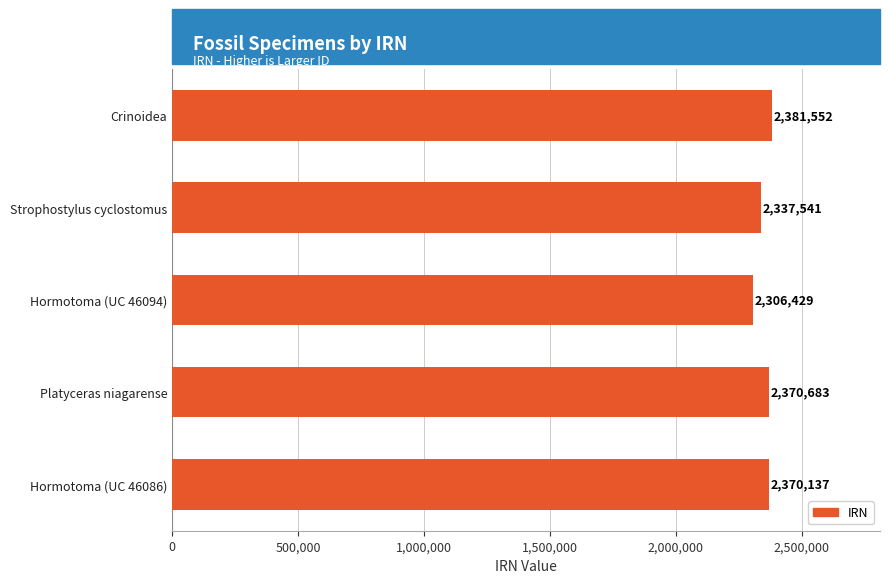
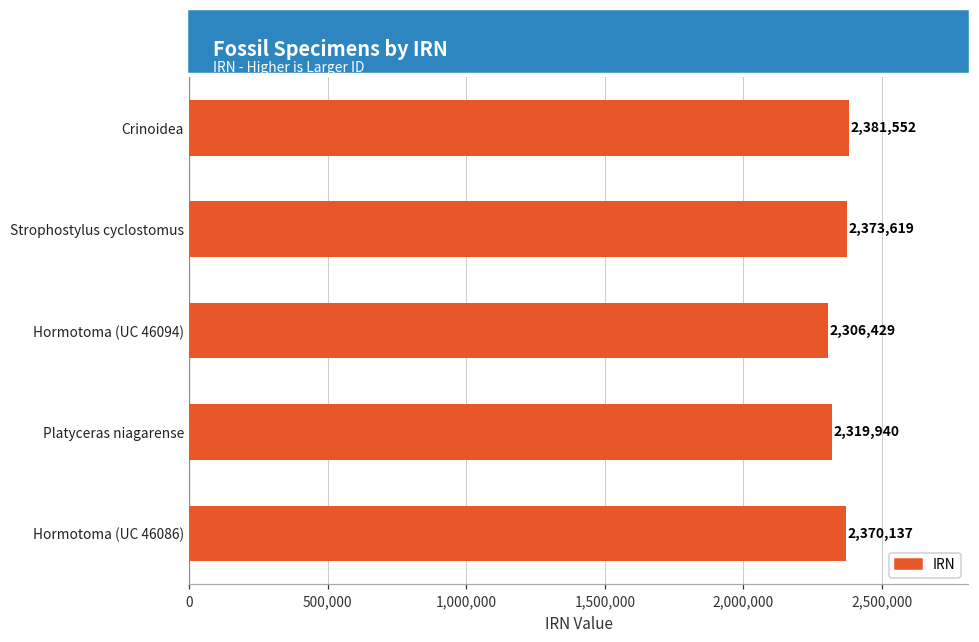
Strophostylus cyclostomus: 2,337,541 -> 2,373,619
Platyceras niagarense: 2,370,683 -> 2,319,940
